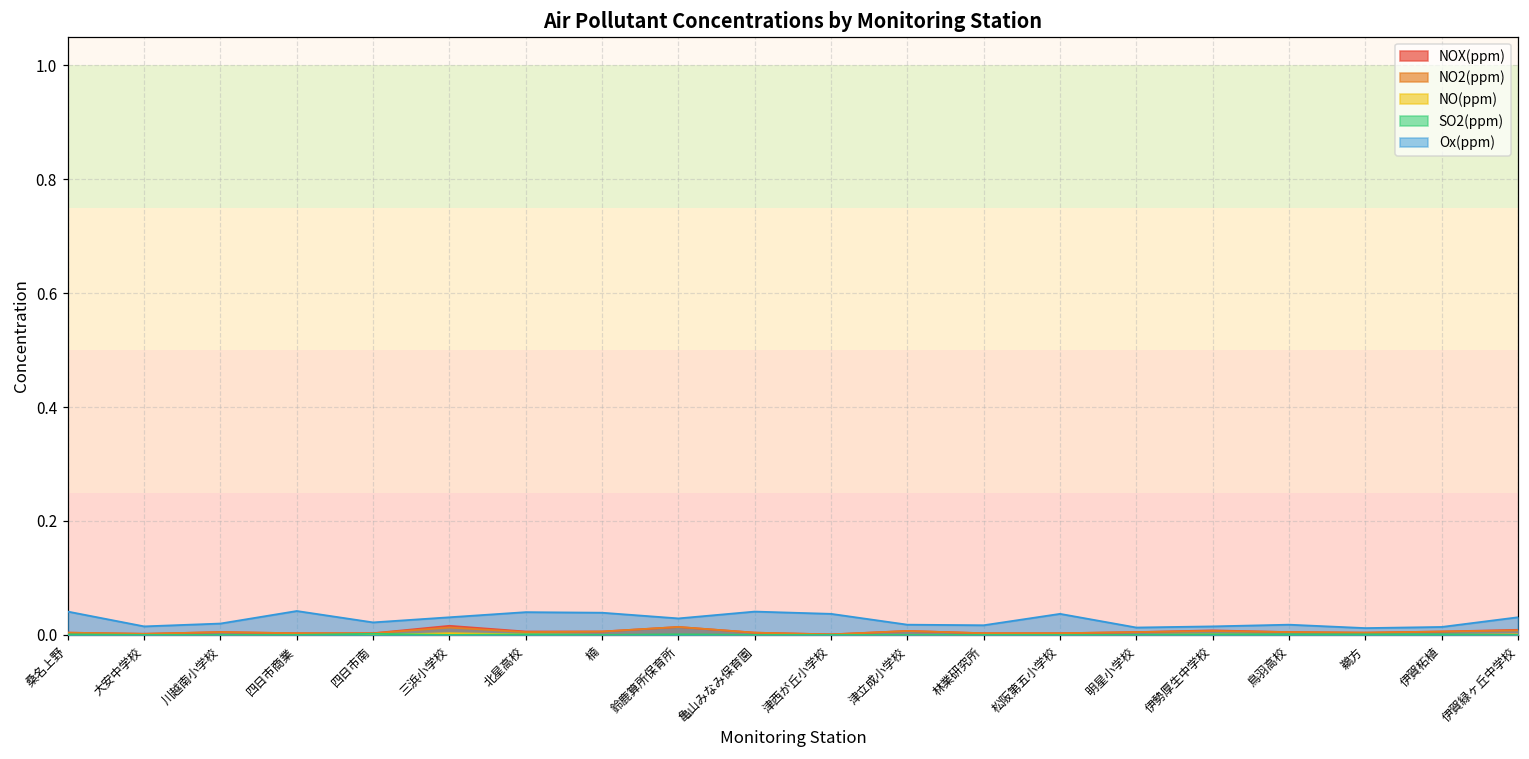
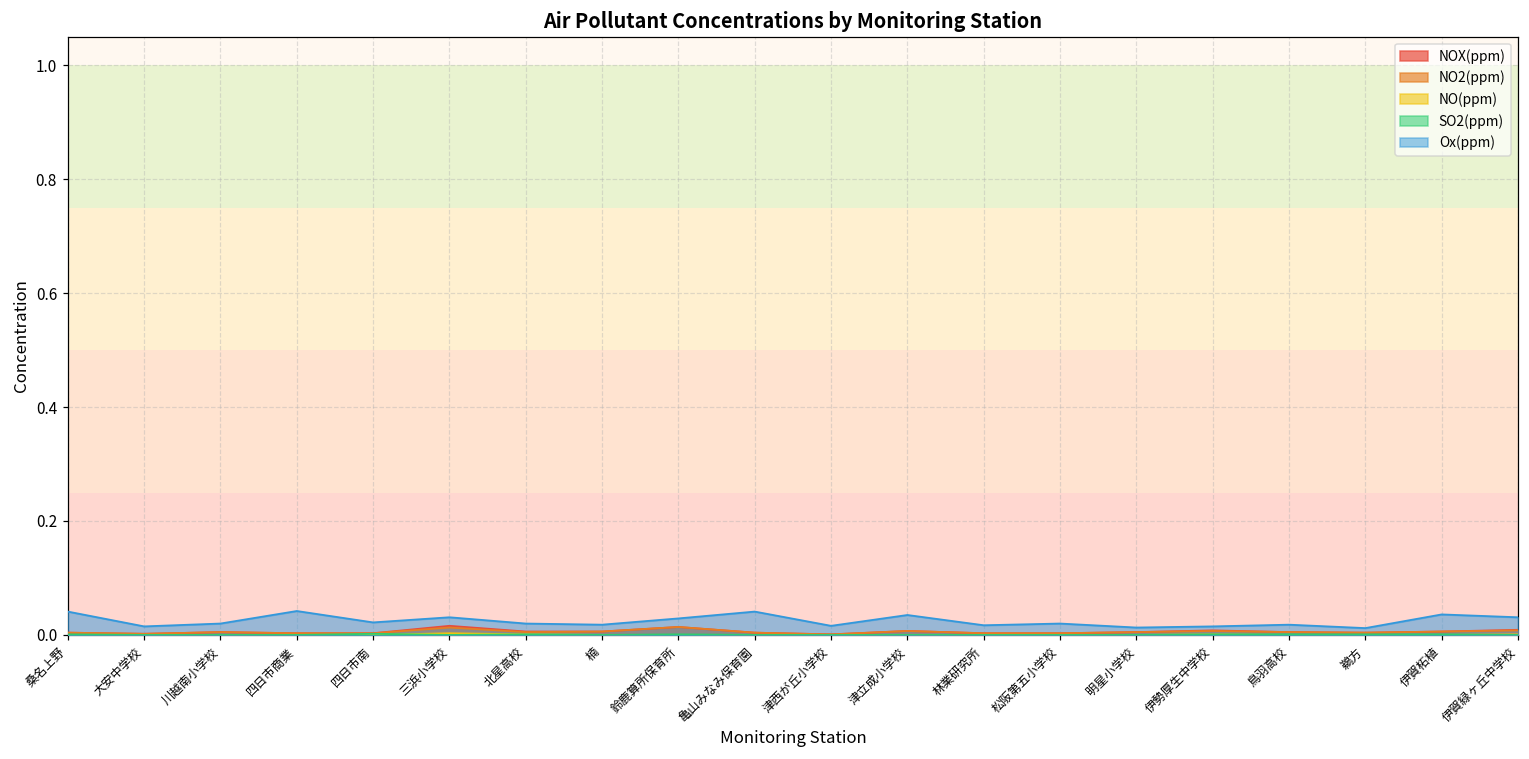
Ox(ppm), 北星高校: 0.04 -> 0.02
Ox(ppm), 楠: 0.04 -> 0.02
Ox(ppm), 津西が丘小学校: 0.04 -> 0.02
Ox(ppm), 津立成小学校: 0.02 -> 0.04
Ox(ppm), 松阪第五小学校: 0.04 -> 0.02
Ox(ppm), 伊賀柘植: 0.01 -> 0.04
